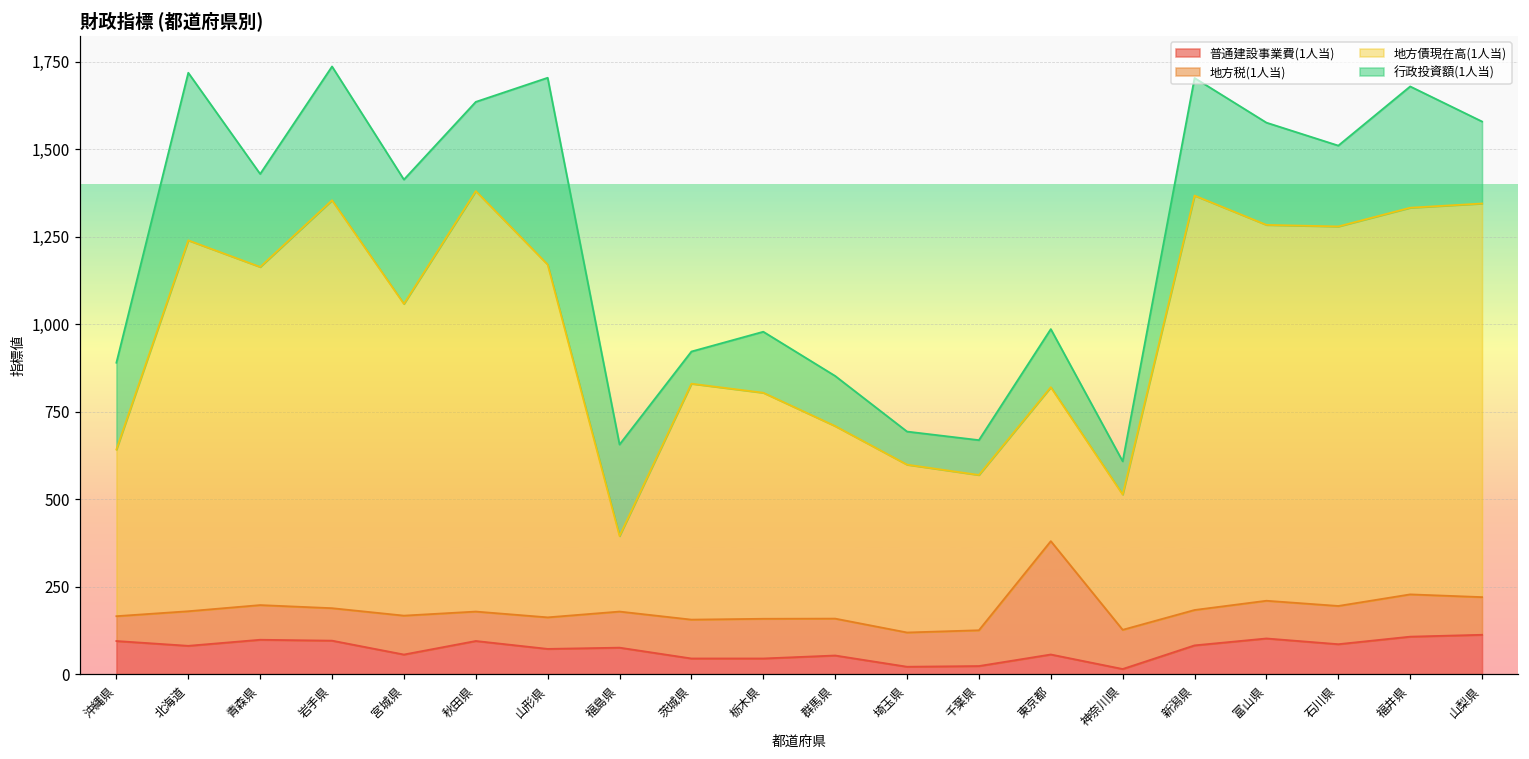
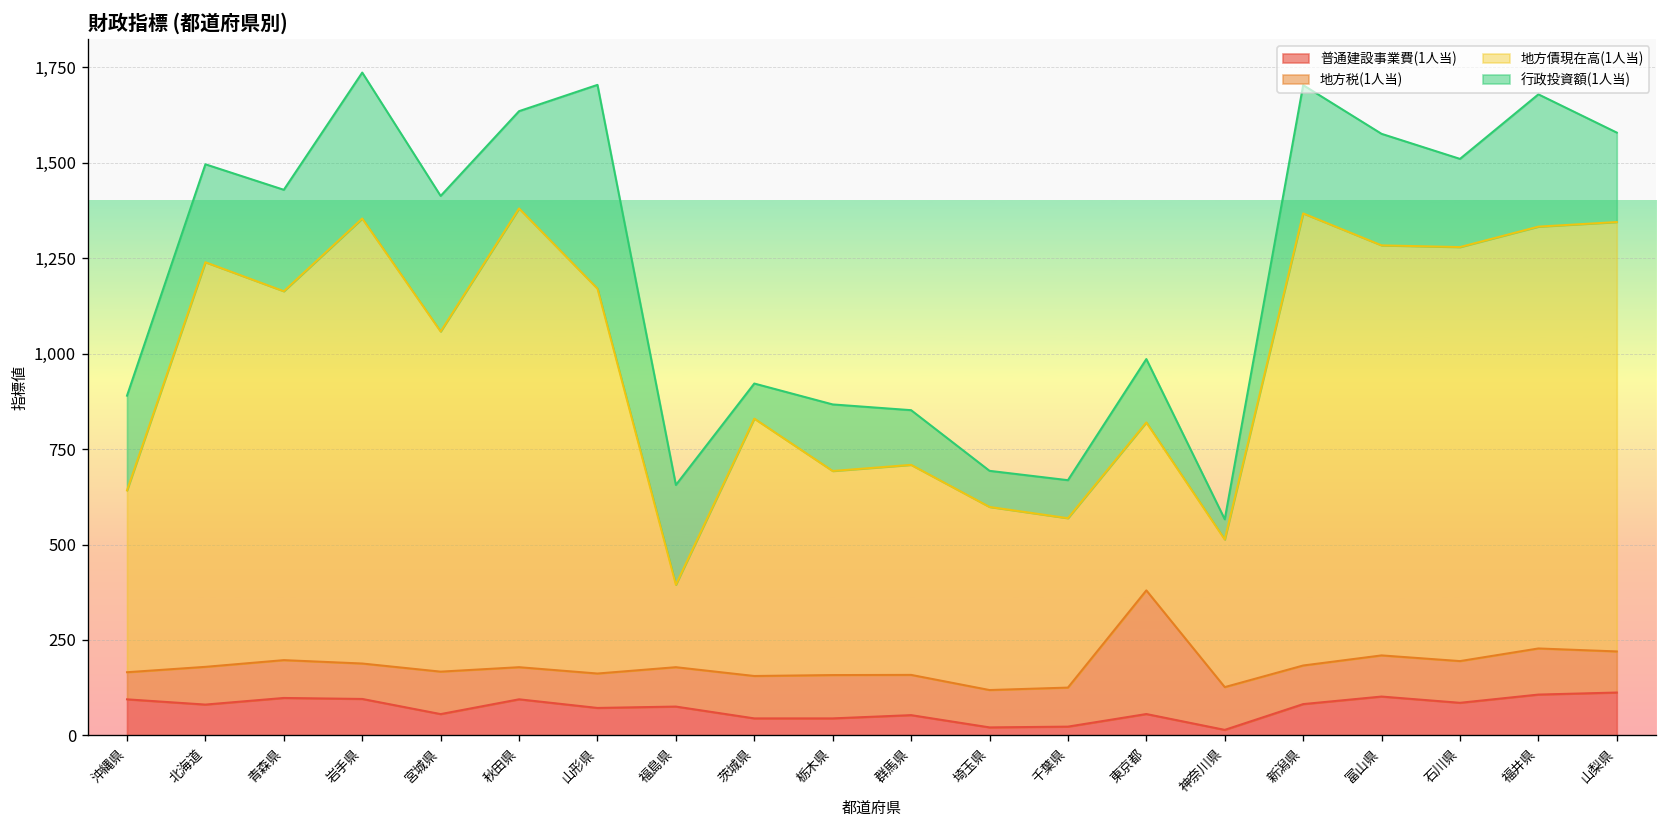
行政投資額(1人当), 北海道: 480 -> 260
地方債現在高(1人当), 栃木県: 650 -> 530
行政投資額(1人当), 神奈川県: 90 -> 50
